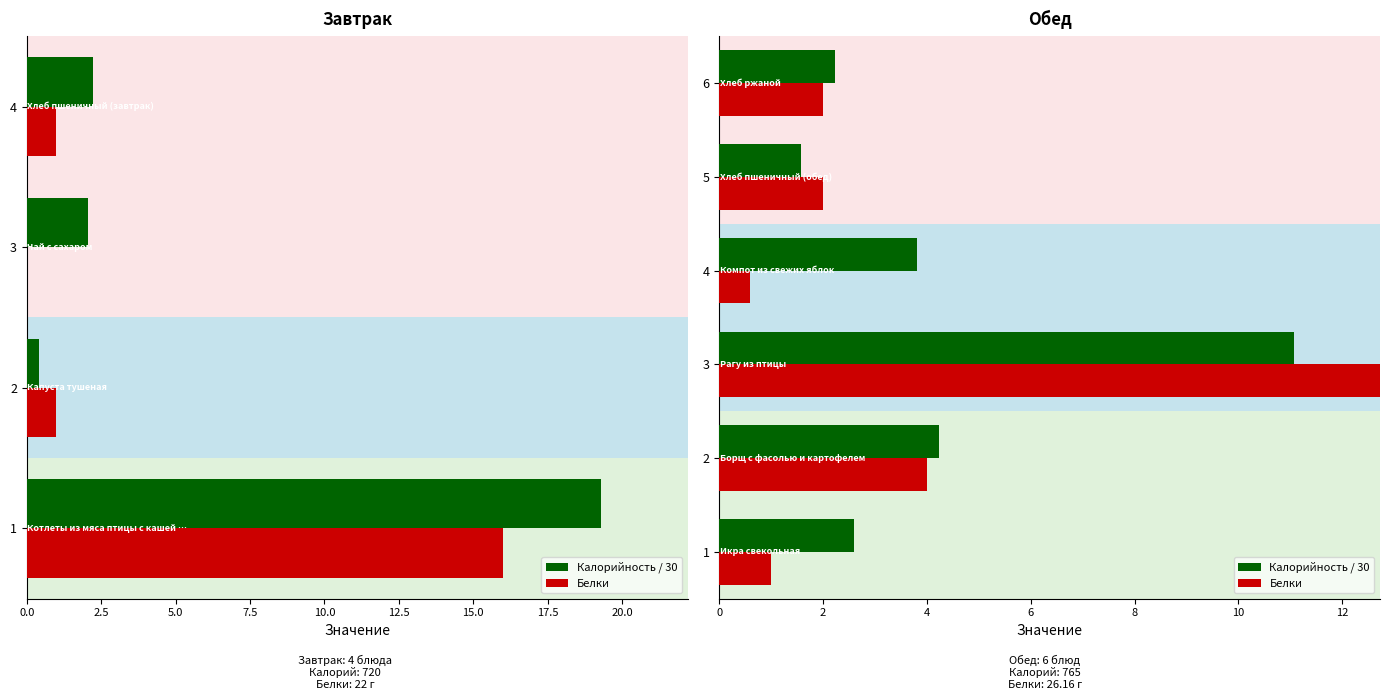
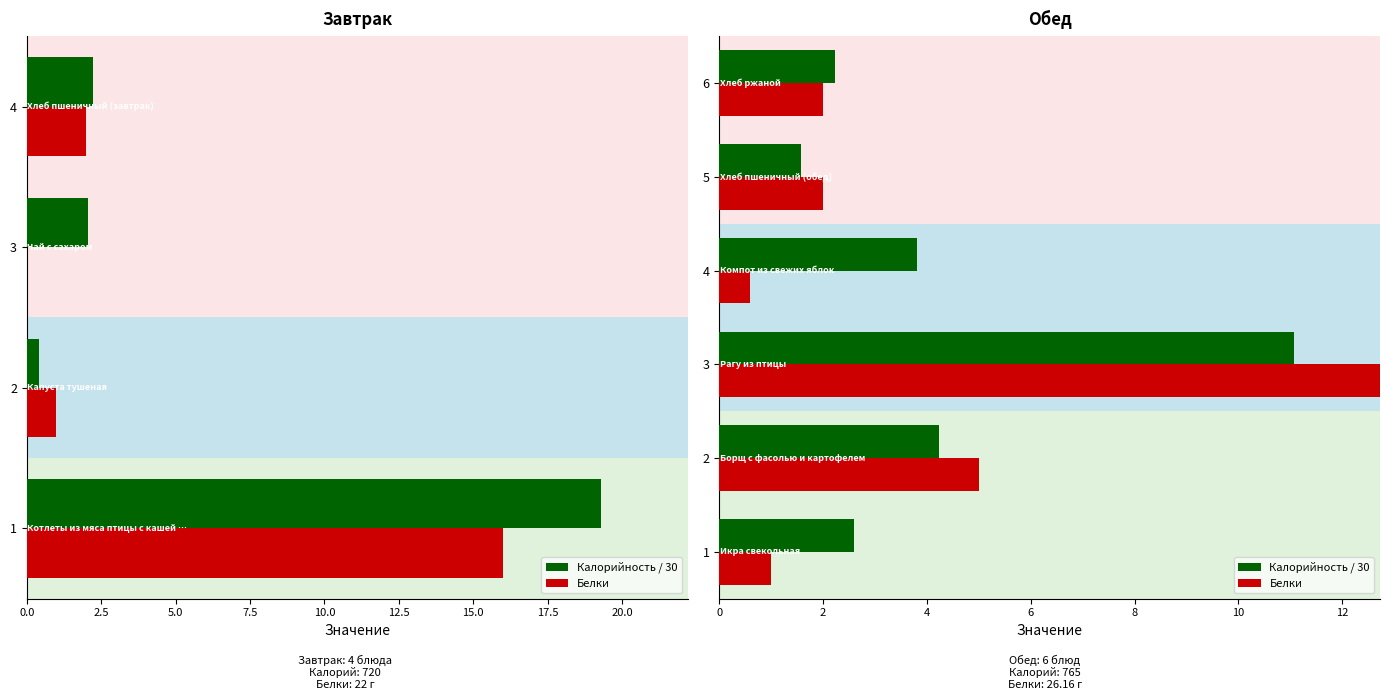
Завтрак, Белки, 4: 1 -> 2
Обед, Белки, 2: 4 -> 5
